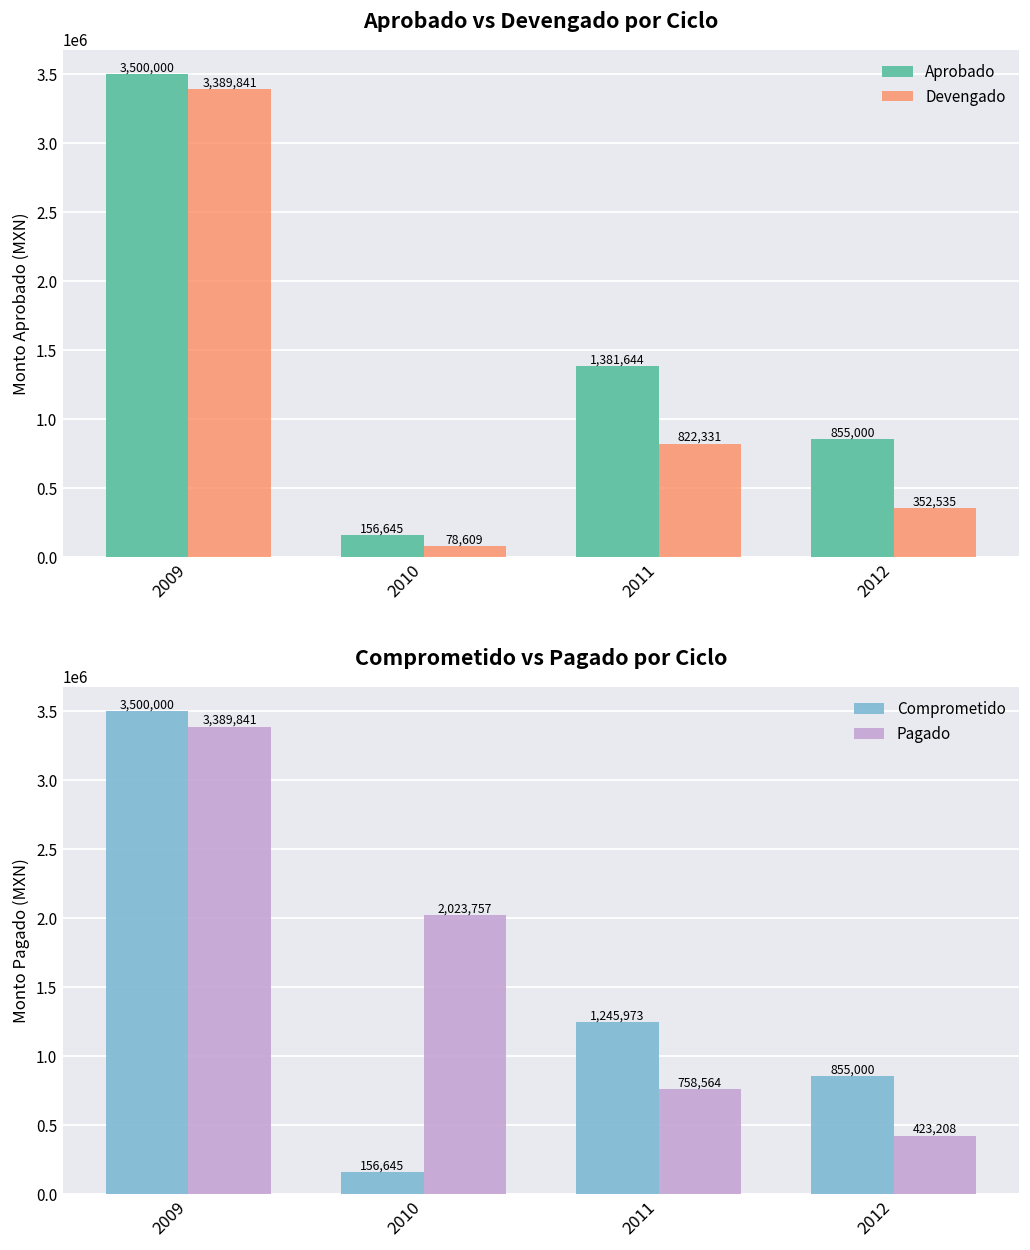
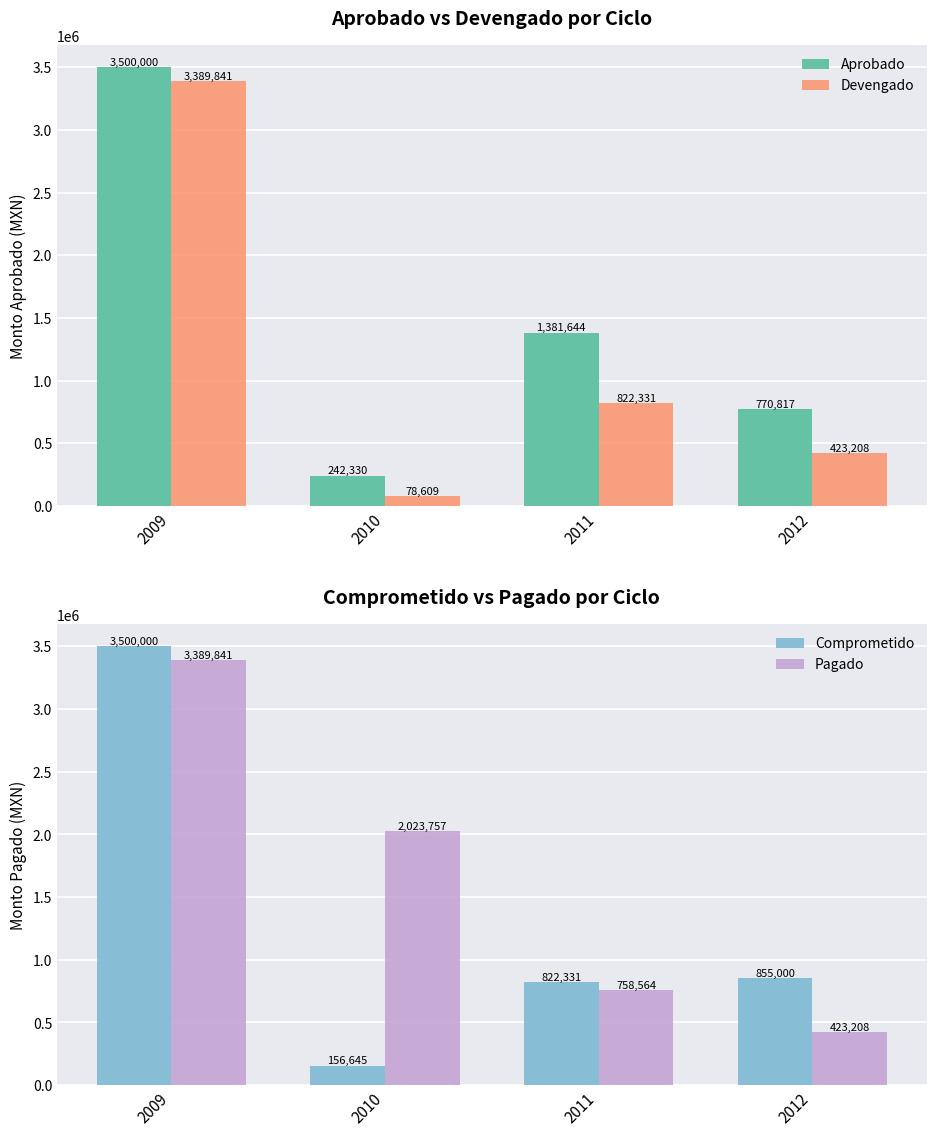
Aprobado vs Devengado por Ciclo, Aprobado, 2010: 156,645 -> 242,330
Aprobado vs Devengado por Ciclo, Aprobado, 2012: 855,000 -> 770,817
Aprobado vs Devengado por Ciclo, Devengado, 2012: 352,535 -> 423,208
Comprometido vs Pagado por Ciclo, Comprometido, 2011: 1,245,973 -> 822,331
